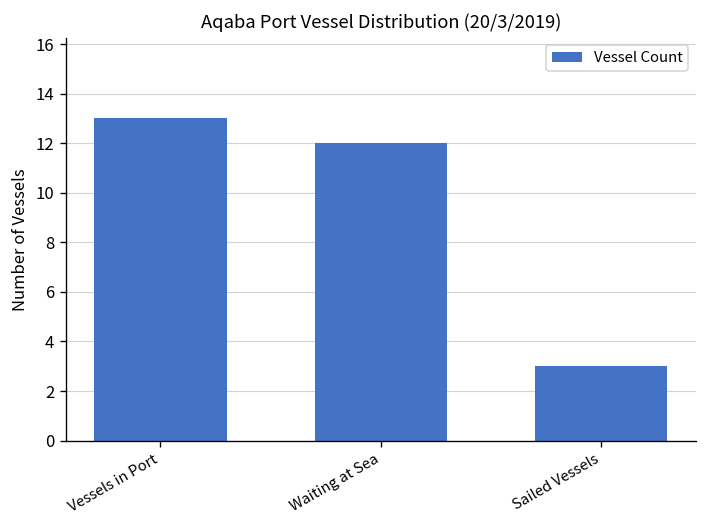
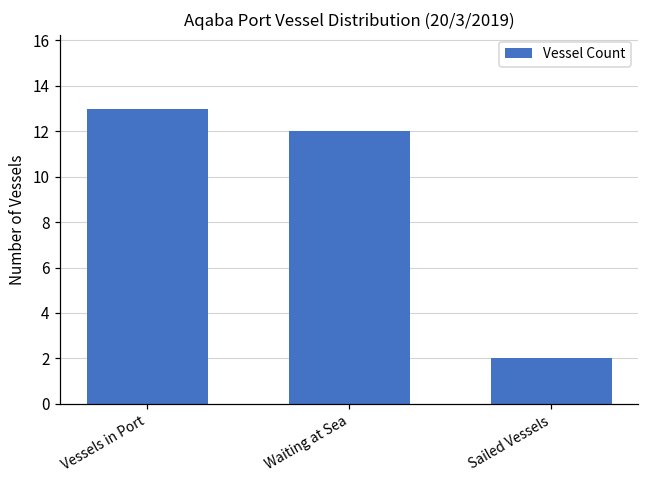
Sailed Vessels: 3 -> 2
